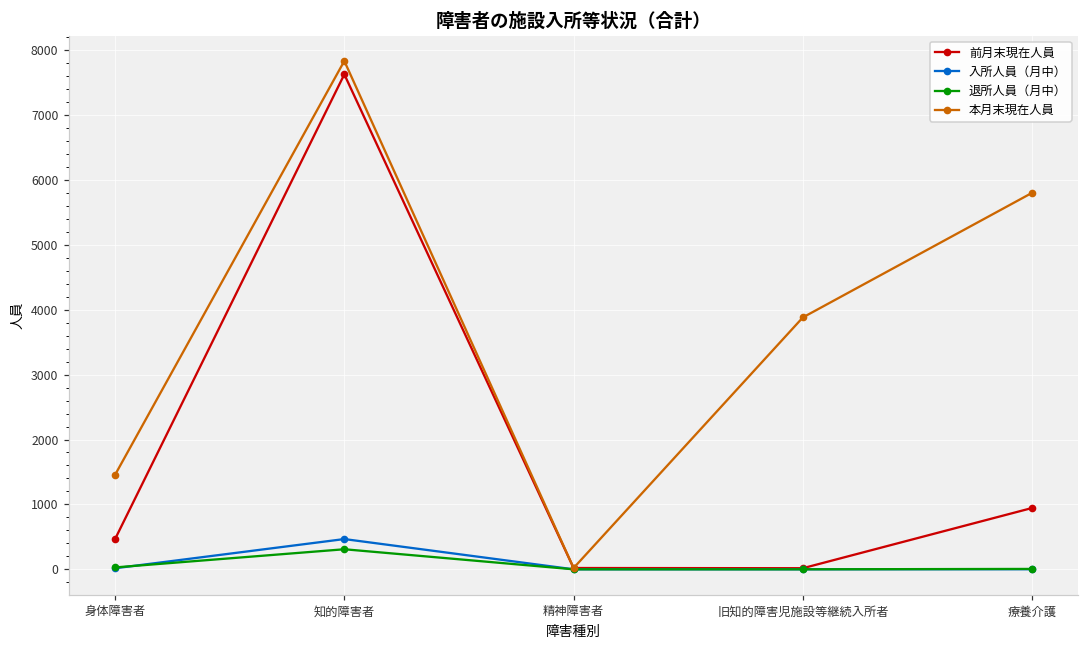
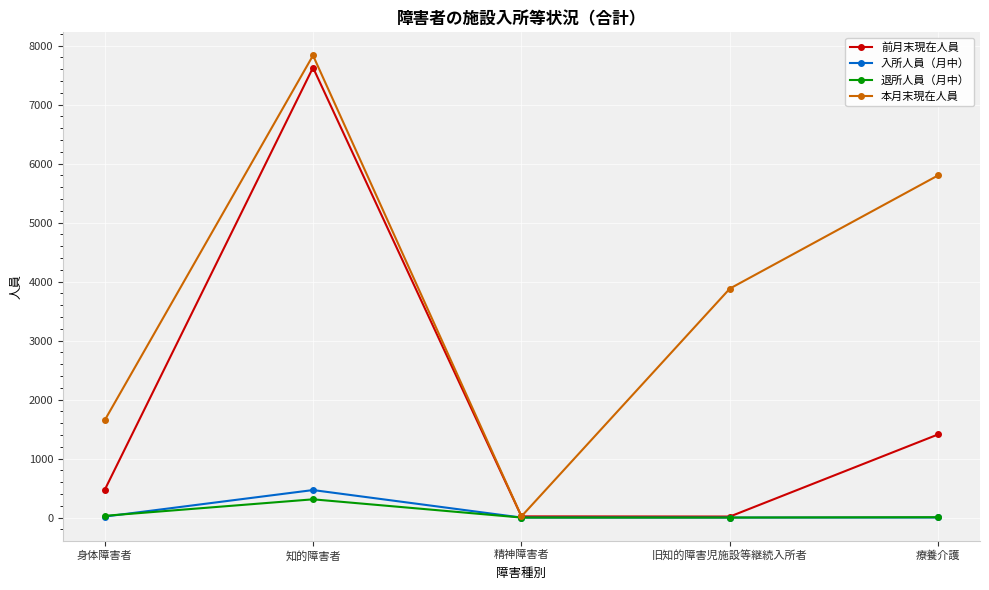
本月末現在人員, 身体障害者: 1500 -> 1600
前月末現在人員, 療養介護: 900 -> 1400
